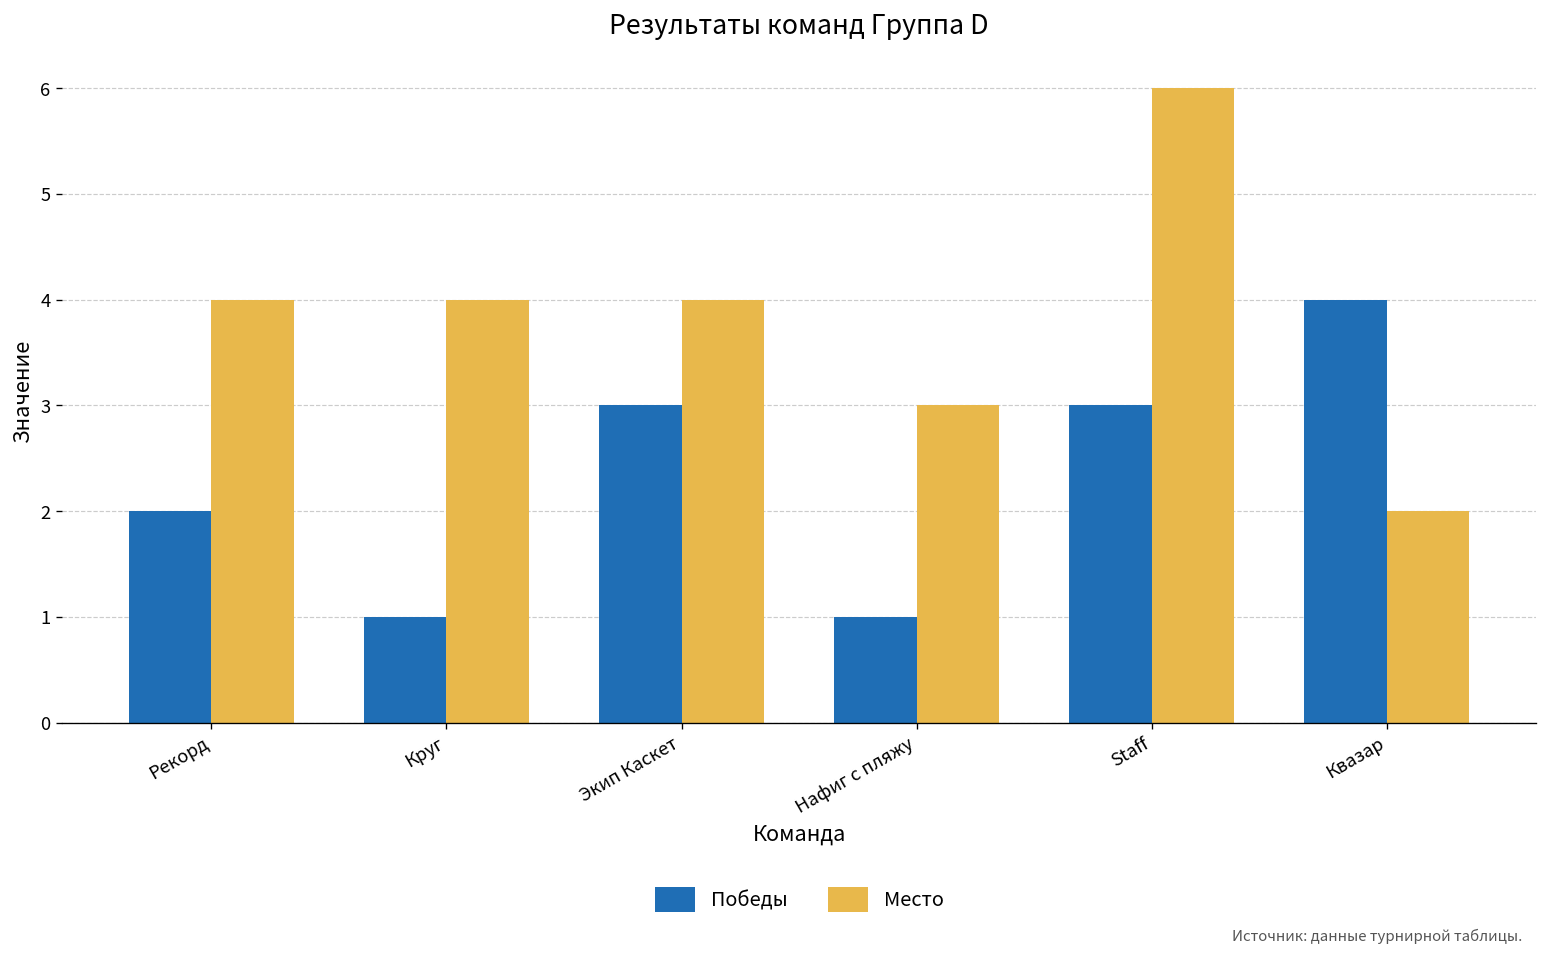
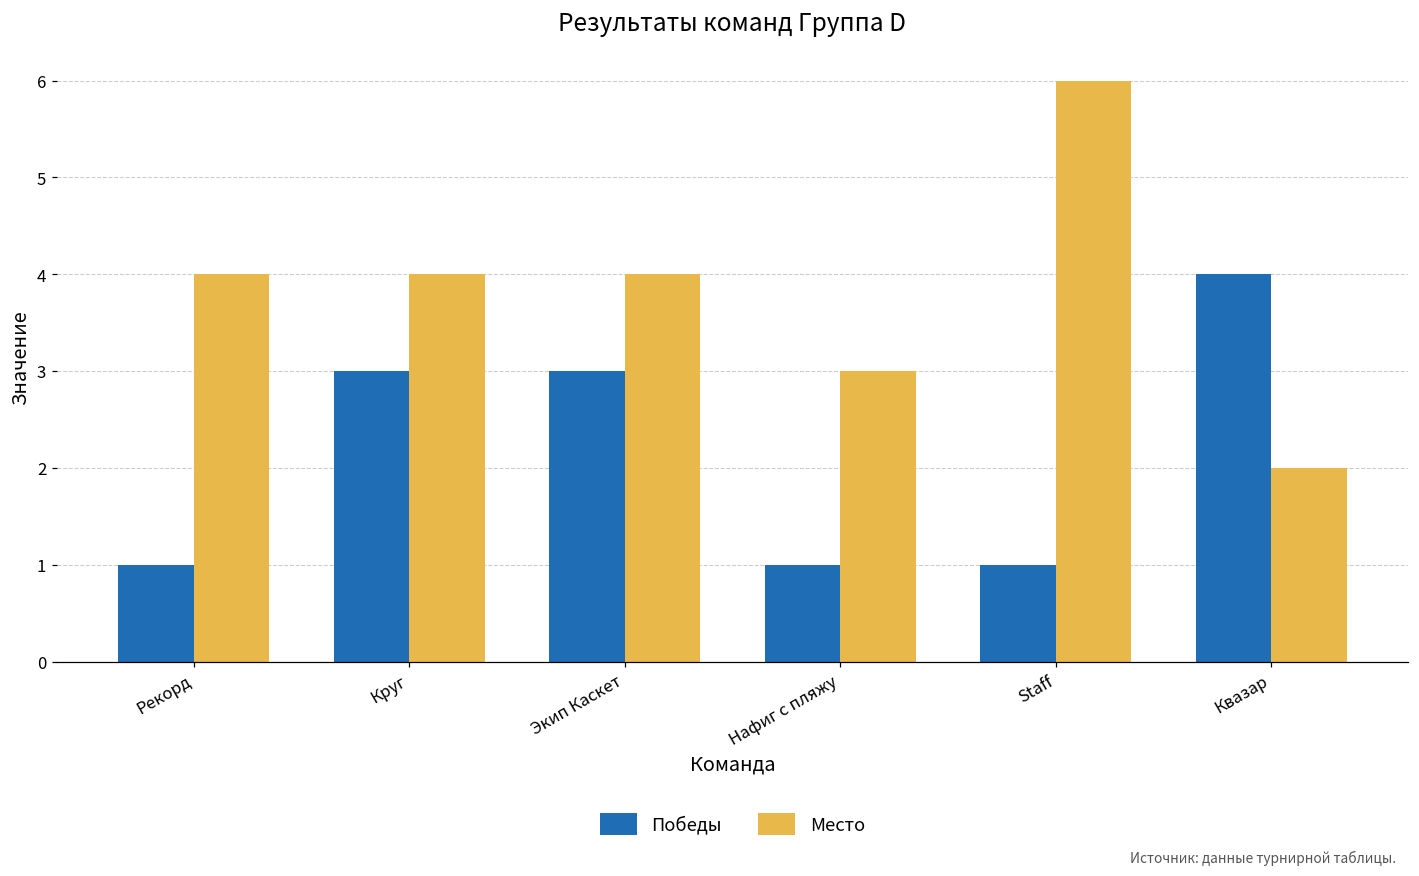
Победы, Рекорд: 2 -> 1
Победы, Круг: 1 -> 3
Победы, Staff: 3 -> 1
